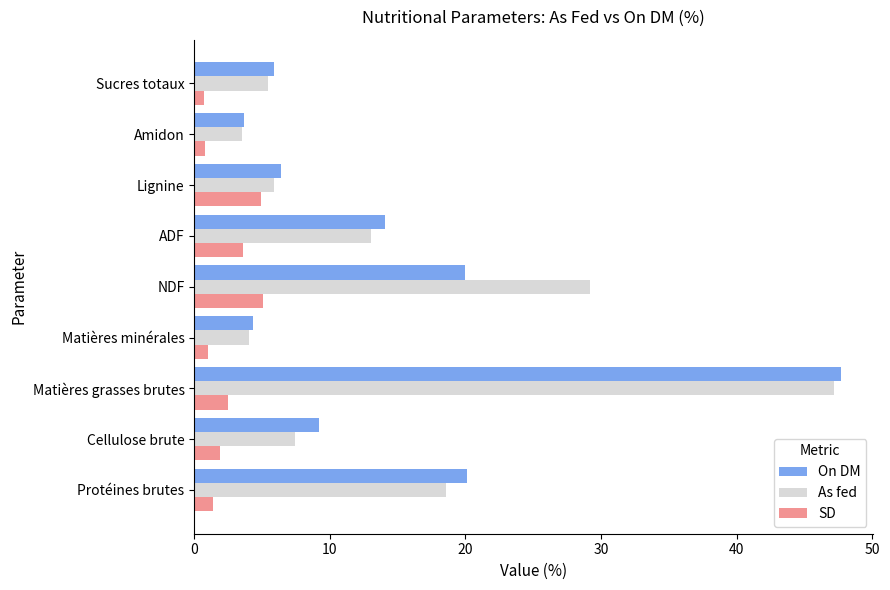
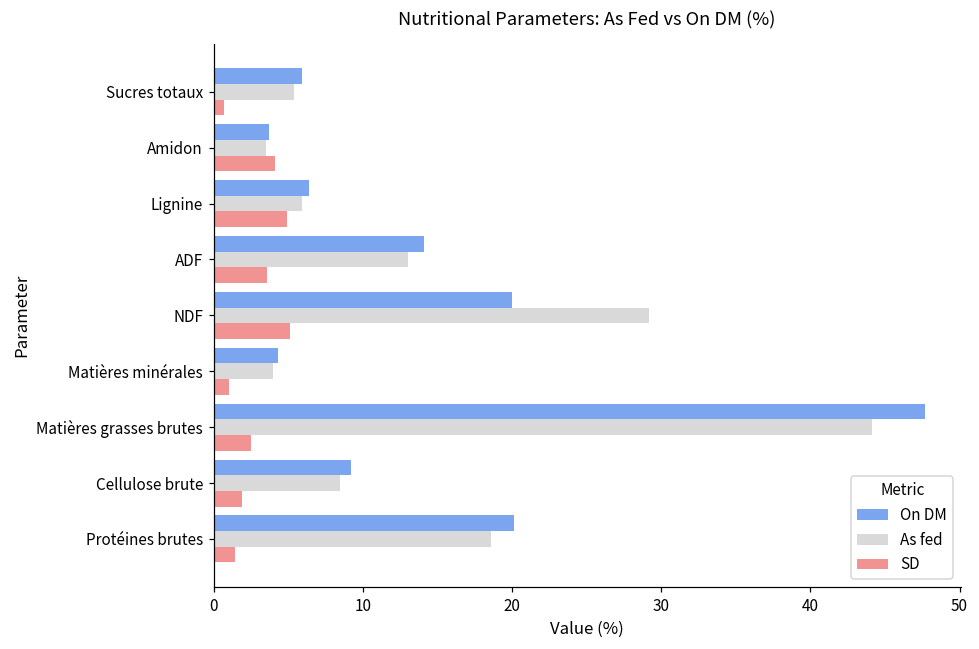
SD, Amidon: 0.8 -> 4.1
As fed, Matières grasses brutes: 47.2 -> 44.1
As fed, Cellulose brute: 7.4 -> 8.5
